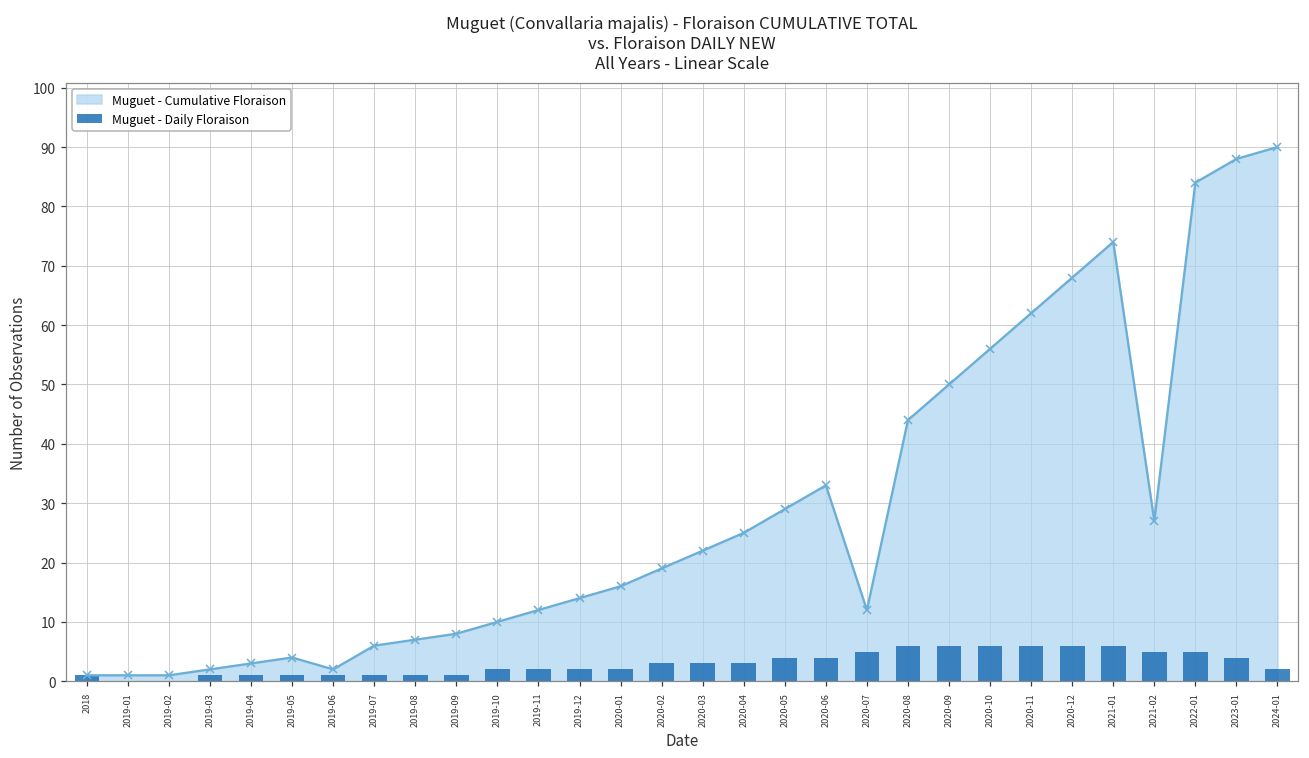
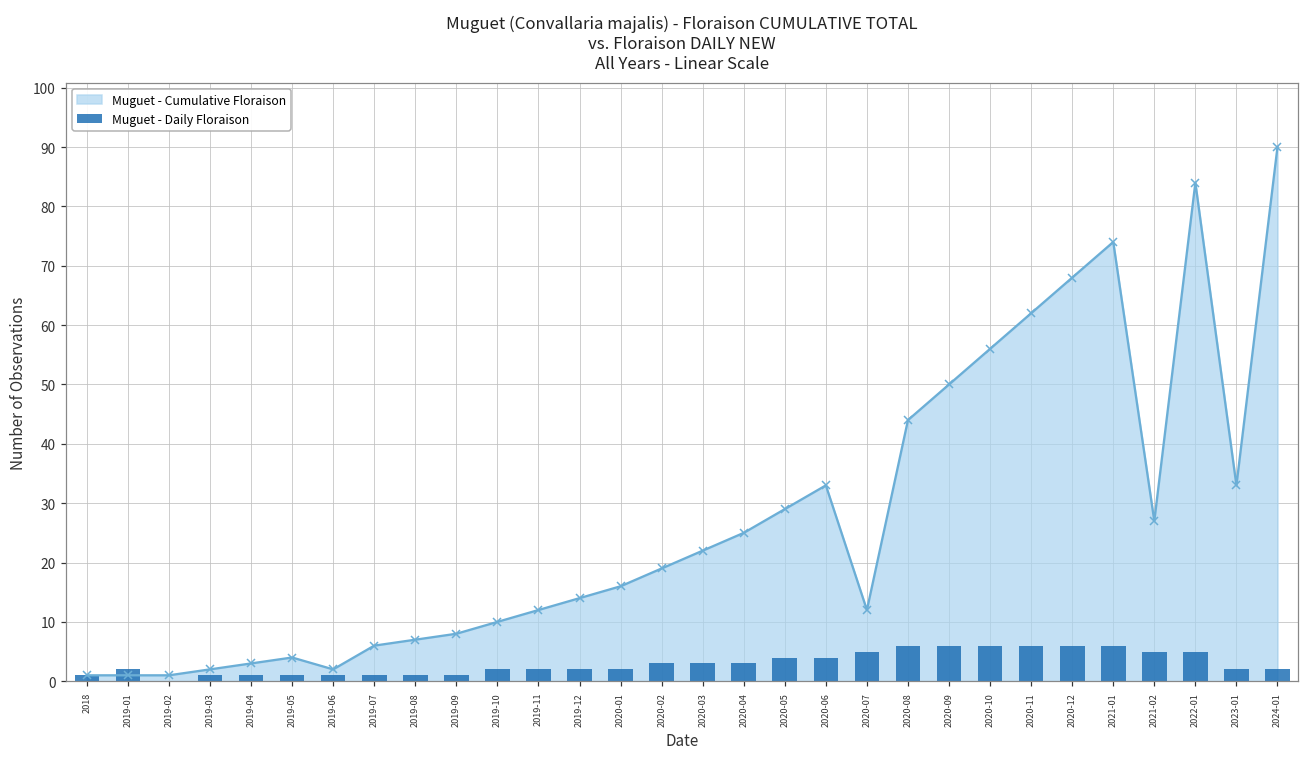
Muguet - Daily Floraison, 2019-01: 0 -> 2
Muguet - Cumulative Floraison, 2023-01: 88 -> 33
Muguet - Daily Floraison, 2023-01: 4 -> 2
